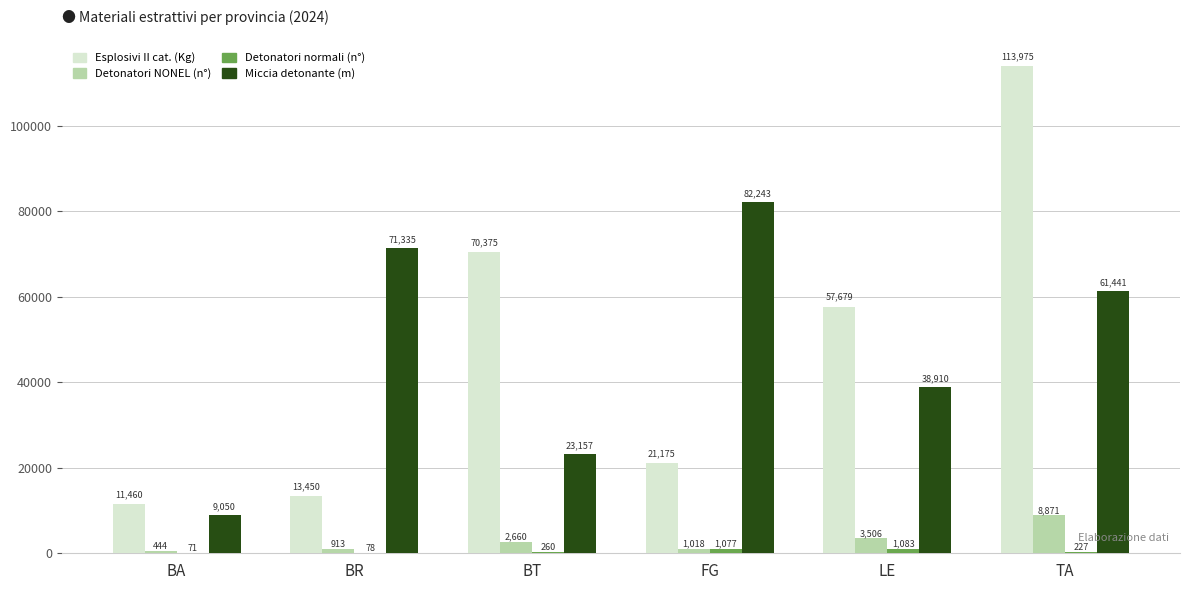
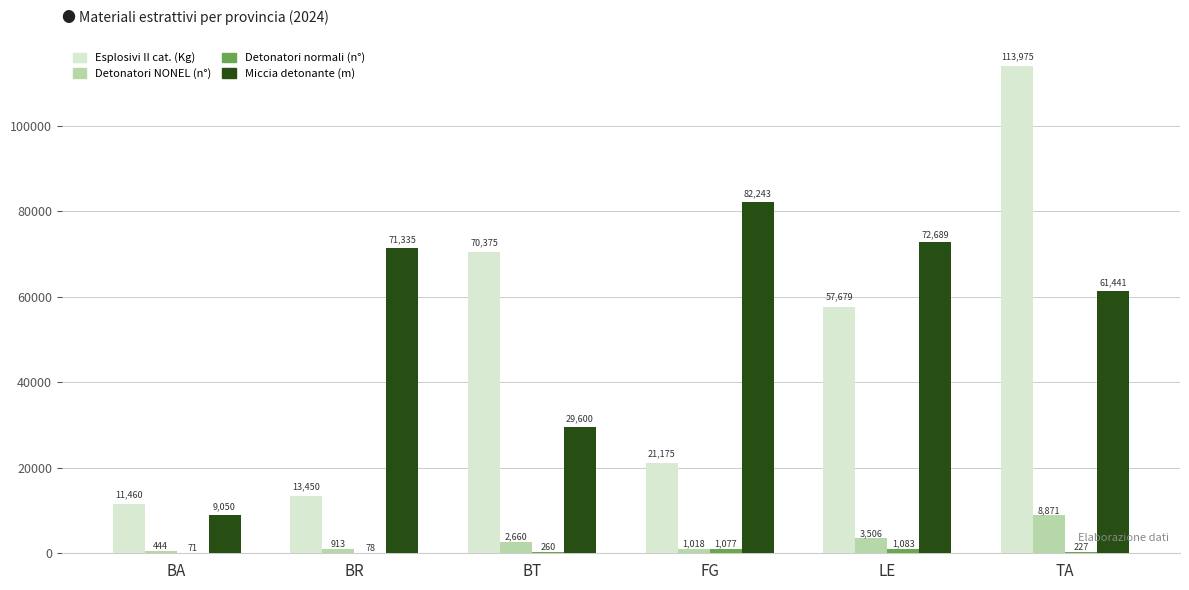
Miccia detonante (m), BT: 23,157 -> 29,600
Miccia detonante (m), LE: 38,910 -> 72,689
